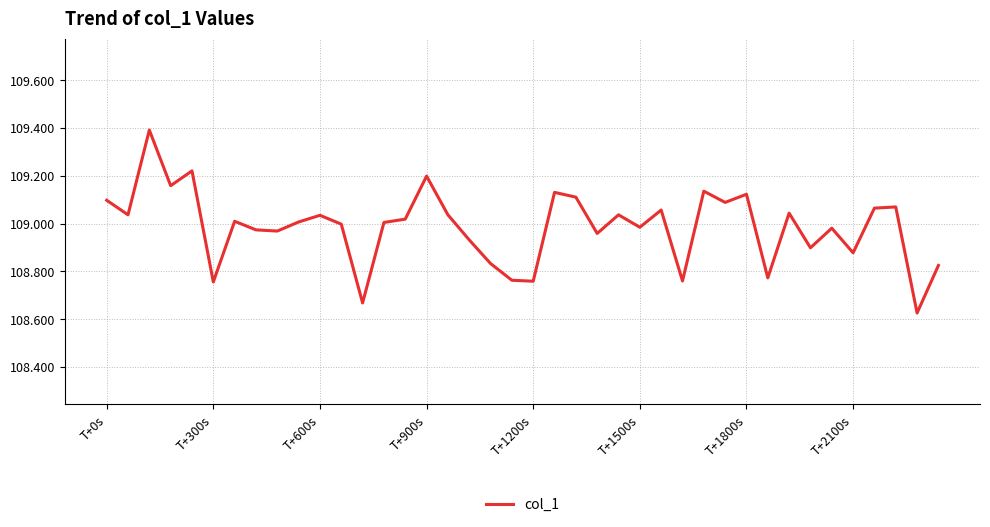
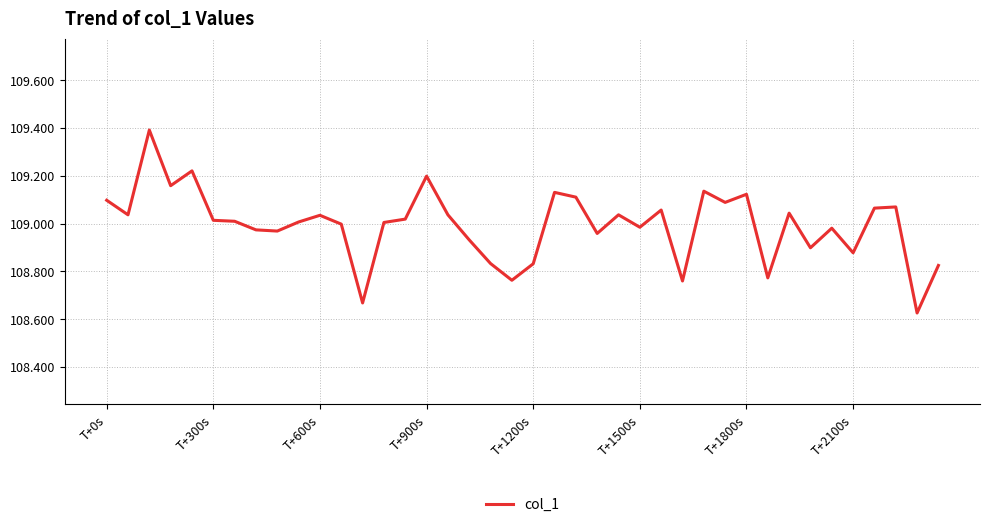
T+300s: 108.76 -> 109.01
T+1200s: 108.76 -> 108.83
